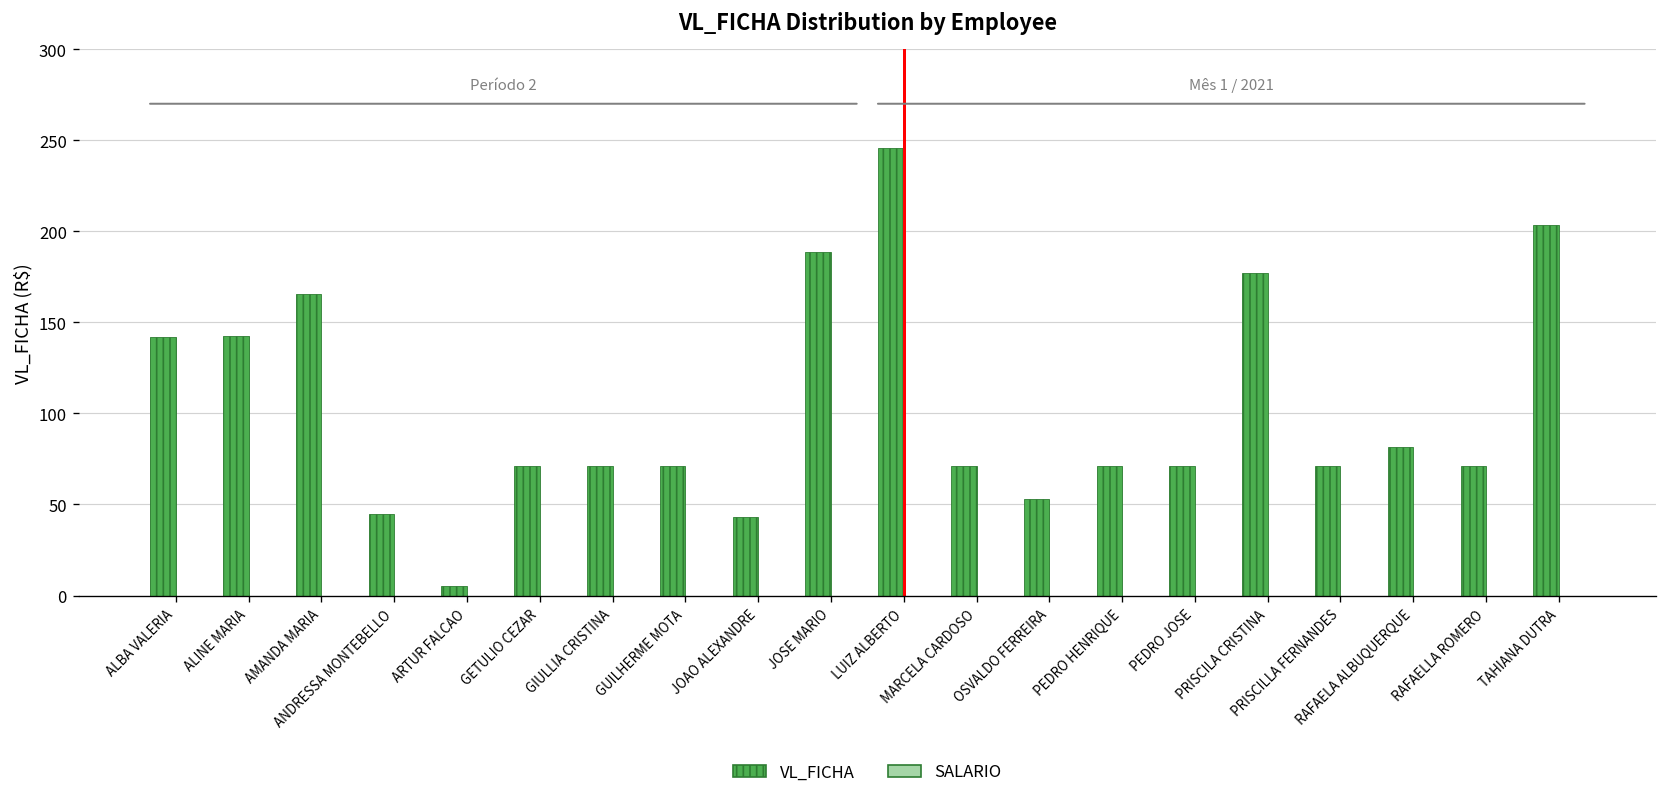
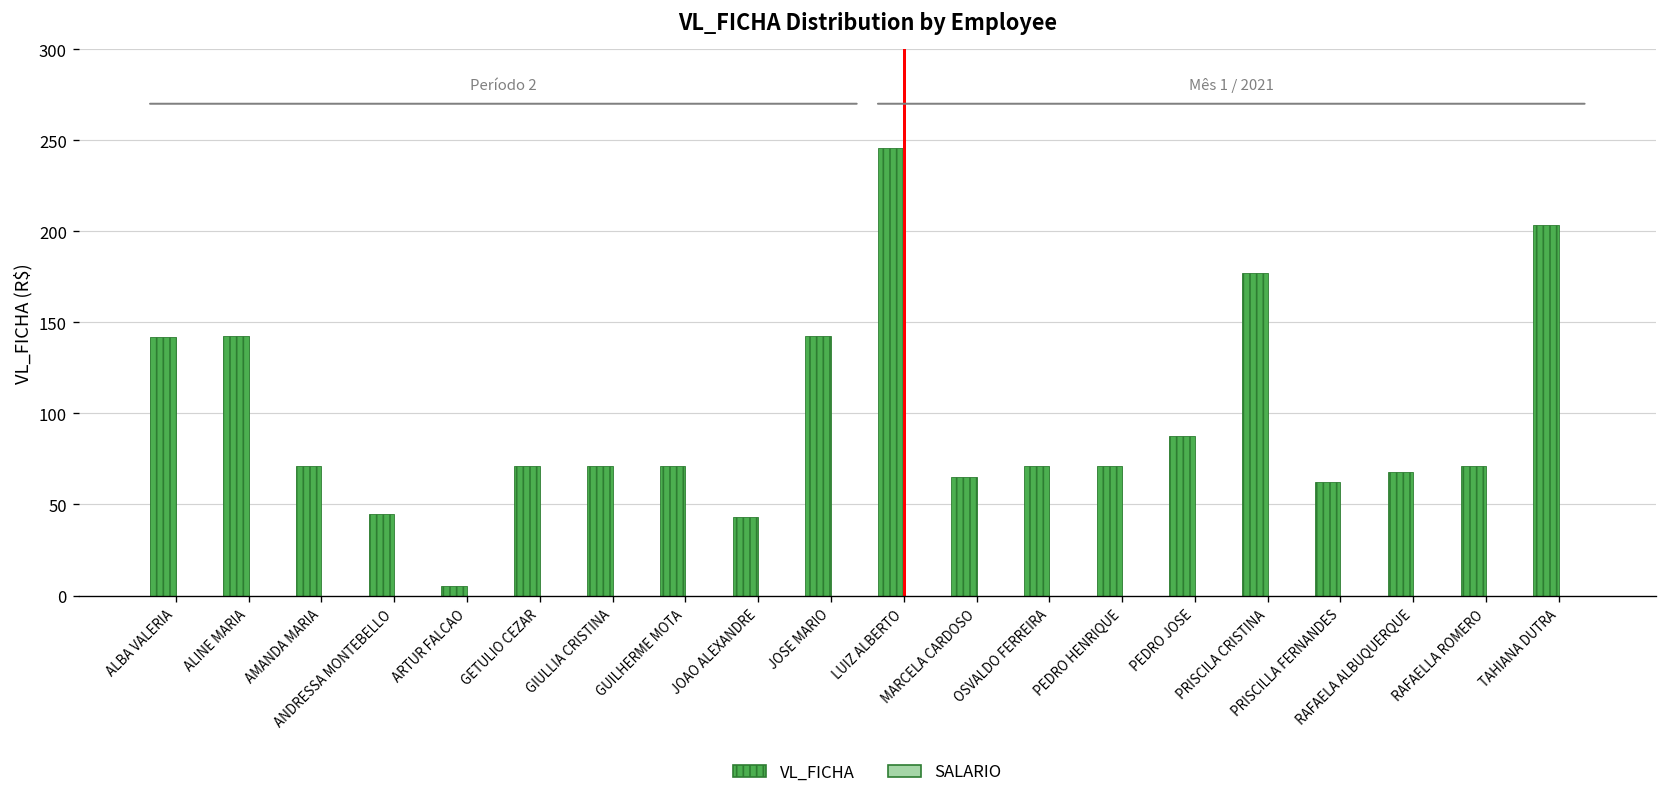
VL_FICHA, AMANDA MARIA: 166 -> 71
VL_FICHA, JOSE MARIO: 189 -> 142
VL_FICHA, MARCELA CARDOSO: 71 -> 65
VL_FICHA, OSVALDO FERREIRA: 53 -> 71
VL_FICHA, PEDRO JOSE: 71 -> 88
VL_FICHA, PRISCILLA FERNANDES: 71 -> 62
VL_FICHA, RAFAELA ALBUQUERQUE: 81 -> 68
